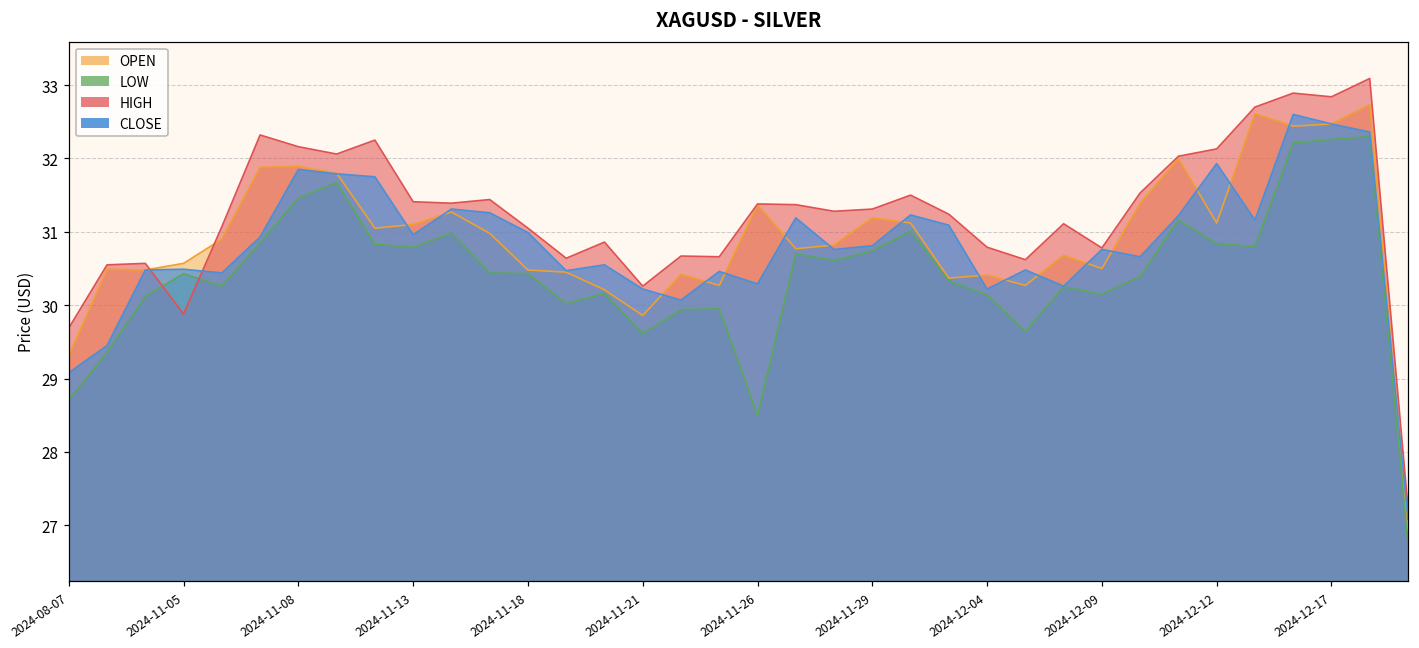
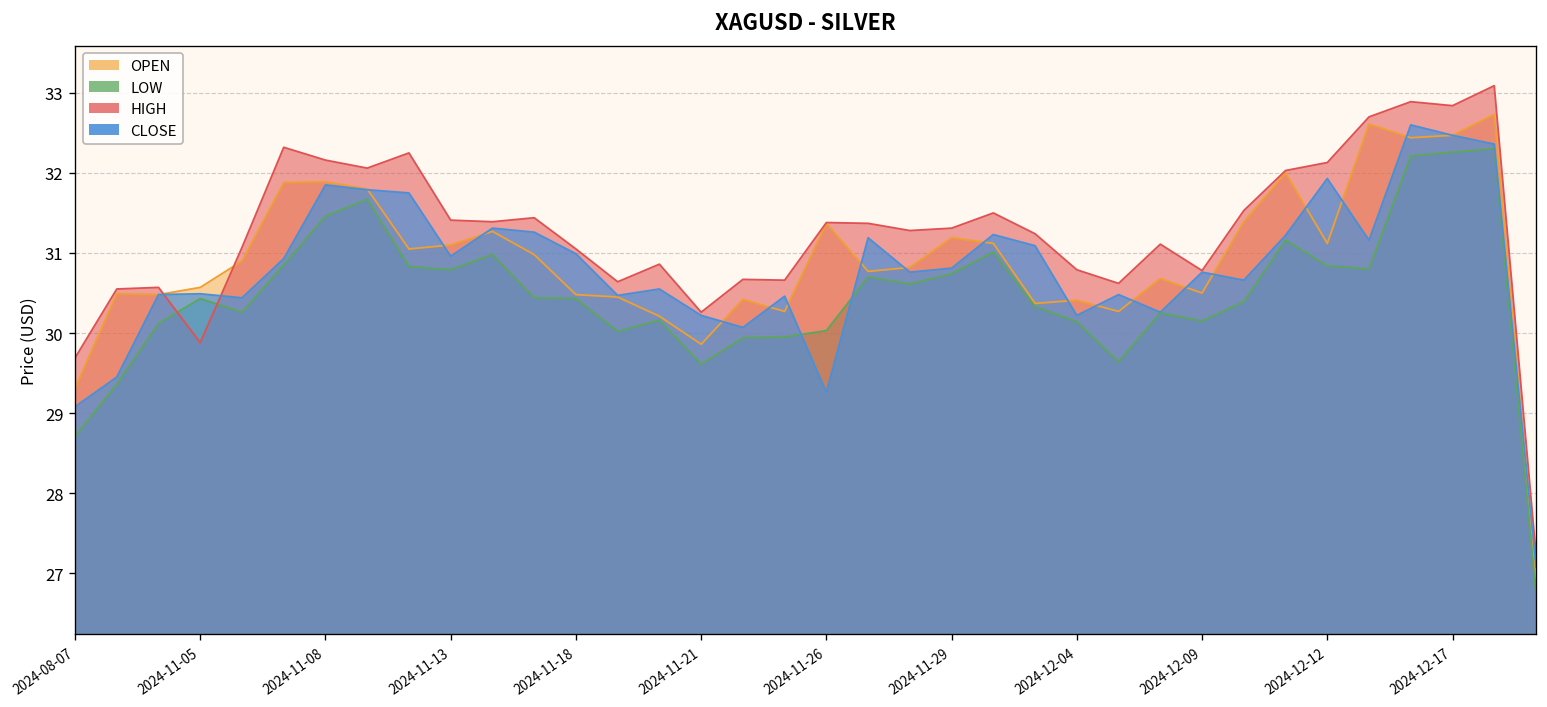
LOW, 2024-11-26: 28.5 -> 30.0
CLOSE, 2024-11-26: 30.3 -> 29.3
